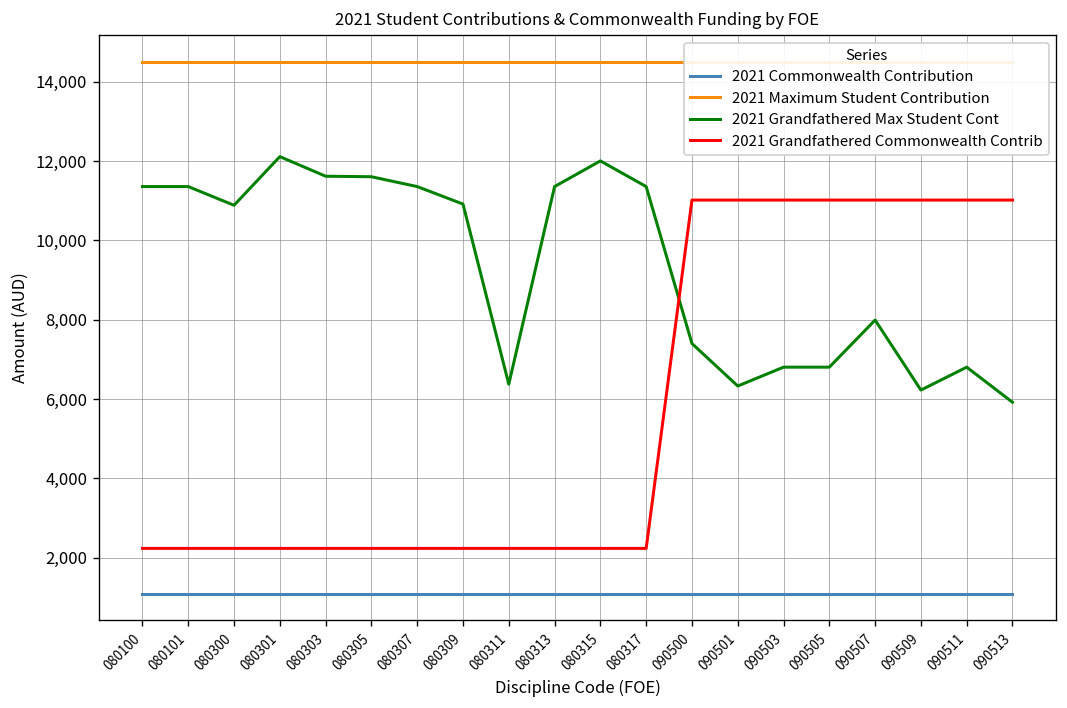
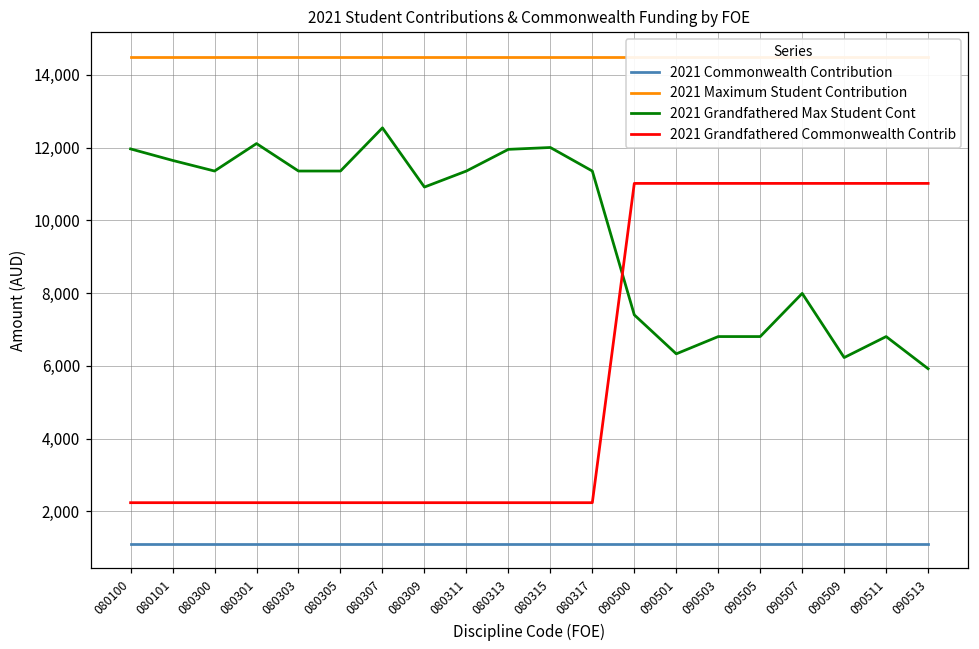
2021 Grandfathered Max Student Cont, 080100: 11,400 -> 12,000
2021 Grandfathered Max Student Cont, 080101: 11,400 -> 11,600
2021 Grandfathered Max Student Cont, 080300: 10,900 -> 11,400
2021 Grandfathered Max Student Cont, 080303: 11,600 -> 11,400
2021 Grandfathered Max Student Cont, 080305: 11,600 -> 11,400
2021 Grandfathered Max Student Cont, 080307: 11,400 -> 12,500
2021 Grandfathered Max Student Cont, 080311: 6,400 -> 11,400
2021 Grandfathered Max Student Cont, 080313: 11,400 -> 12,000
